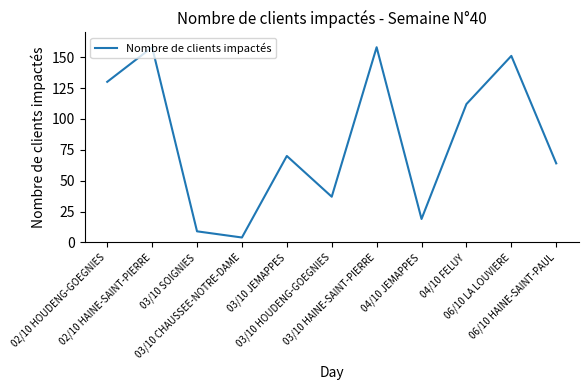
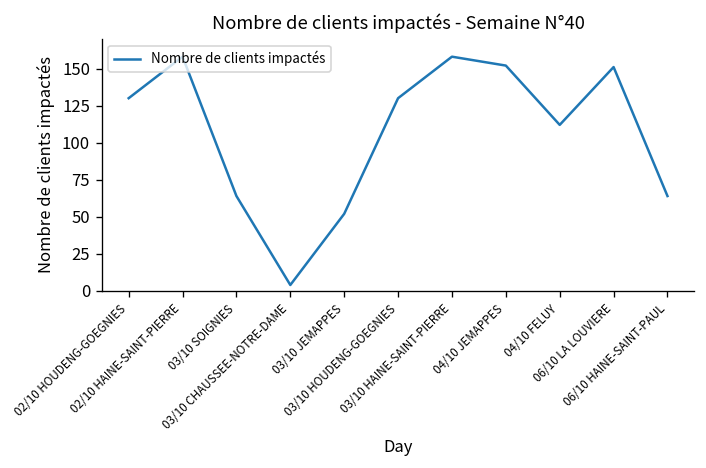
03/10 SOIGNIES: 9 -> 64
03/10 JEMAPPES: 70 -> 52
03/10 HOUDENG-GOEGNIES: 37 -> 130
04/10 JEMAPPES: 19 -> 152
